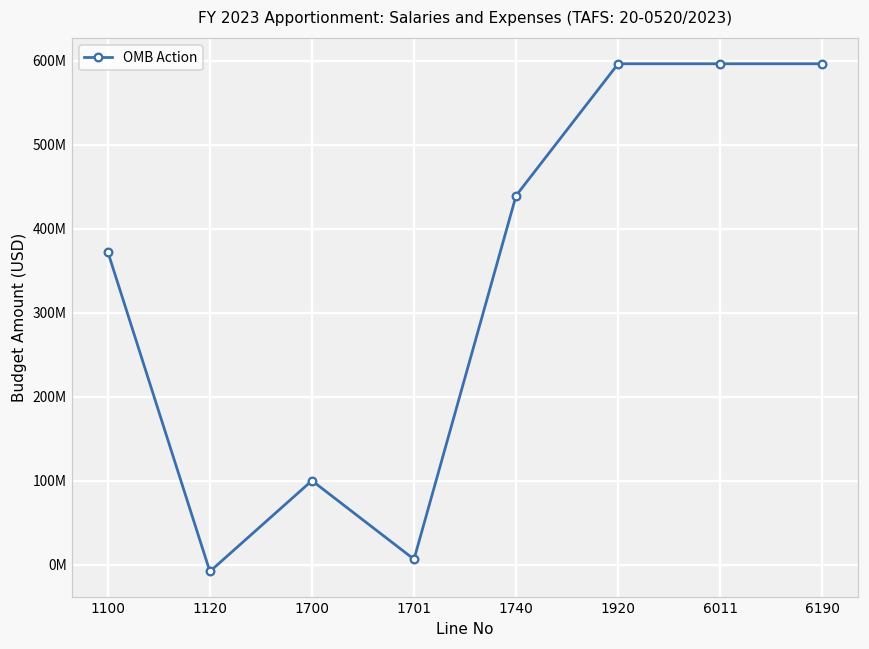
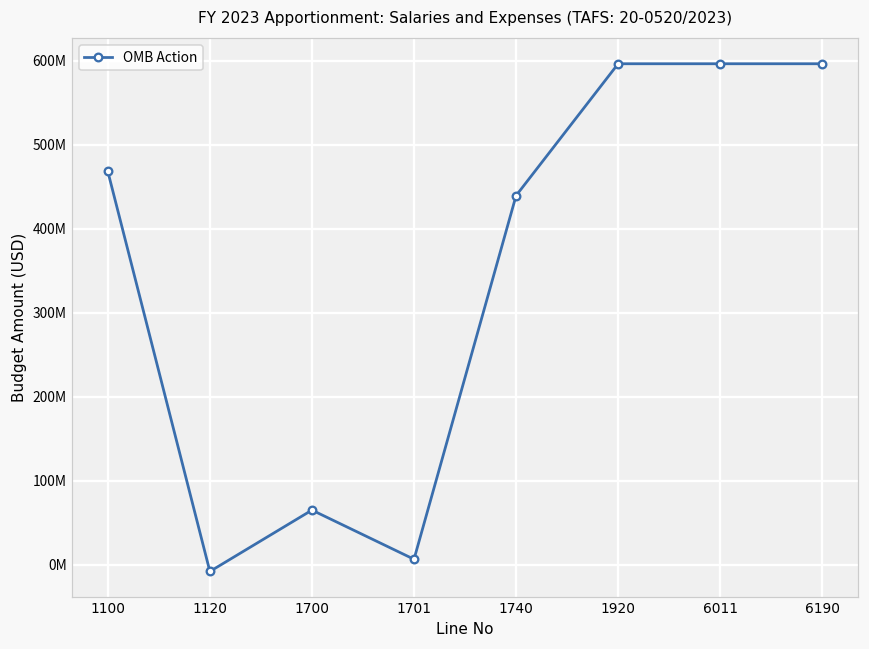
1100: 370000000 -> 470000000
1700: 100000000 -> 70000000
